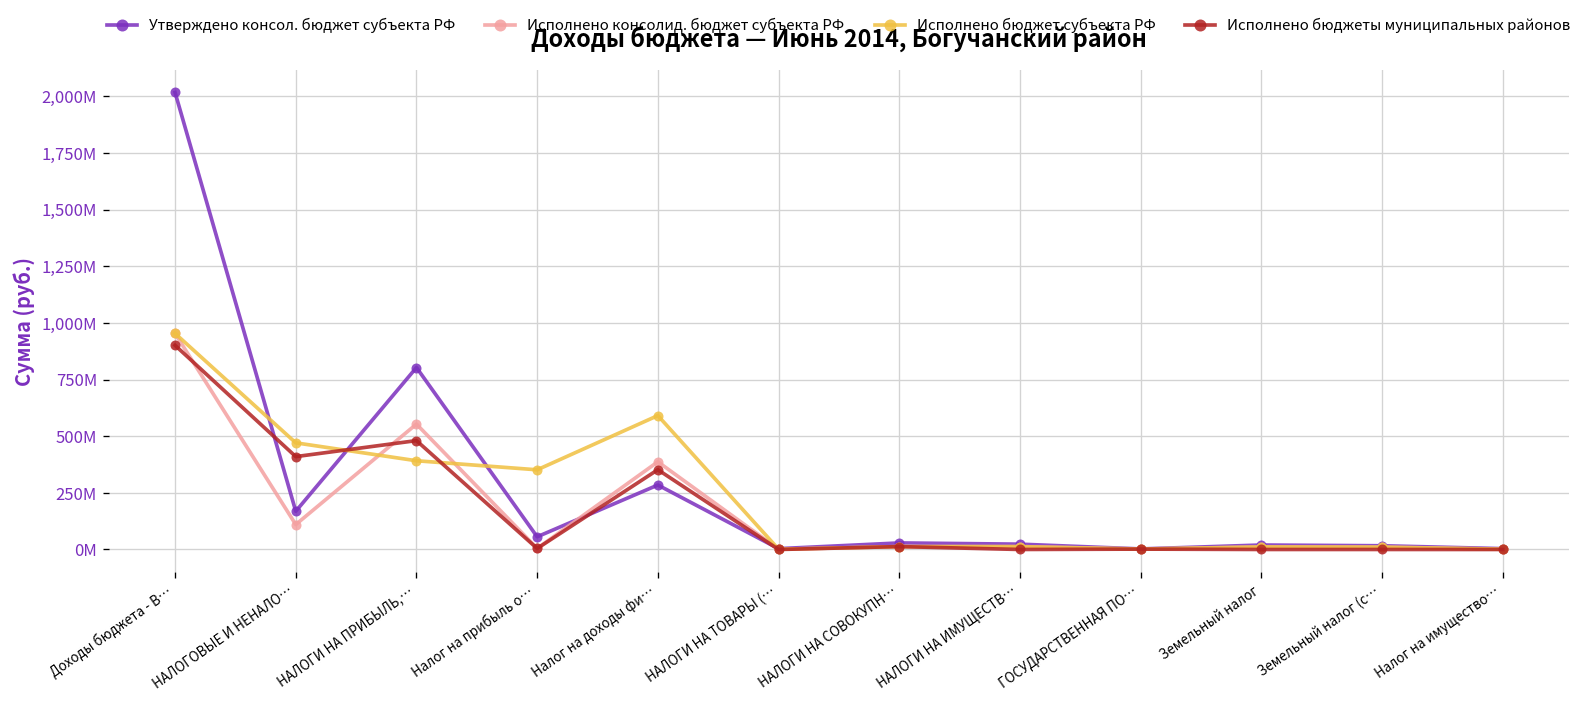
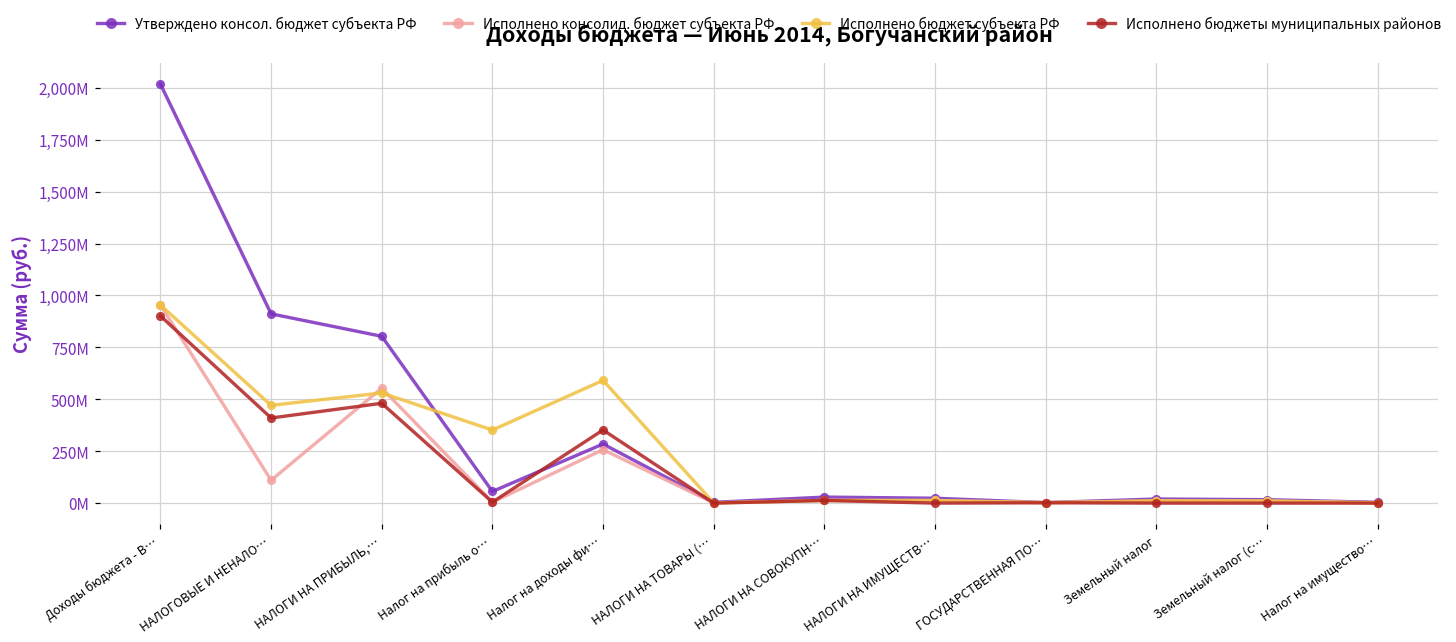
Утверждено консол. бюджет субъекта РФ, НАЛОГОВЫЕ И НЕНАЛО…: 170,000,000 -> 910,000,000
Исполнено бюджет субъекта РФ, НАЛОГИ НА ПРИБЫЛЬ,…: 390,000,000 -> 530,000,000
Исполнено консолид. бюджет субъекта РФ, Налог на доходы фи…: 390,000,000 -> 260,000,000
